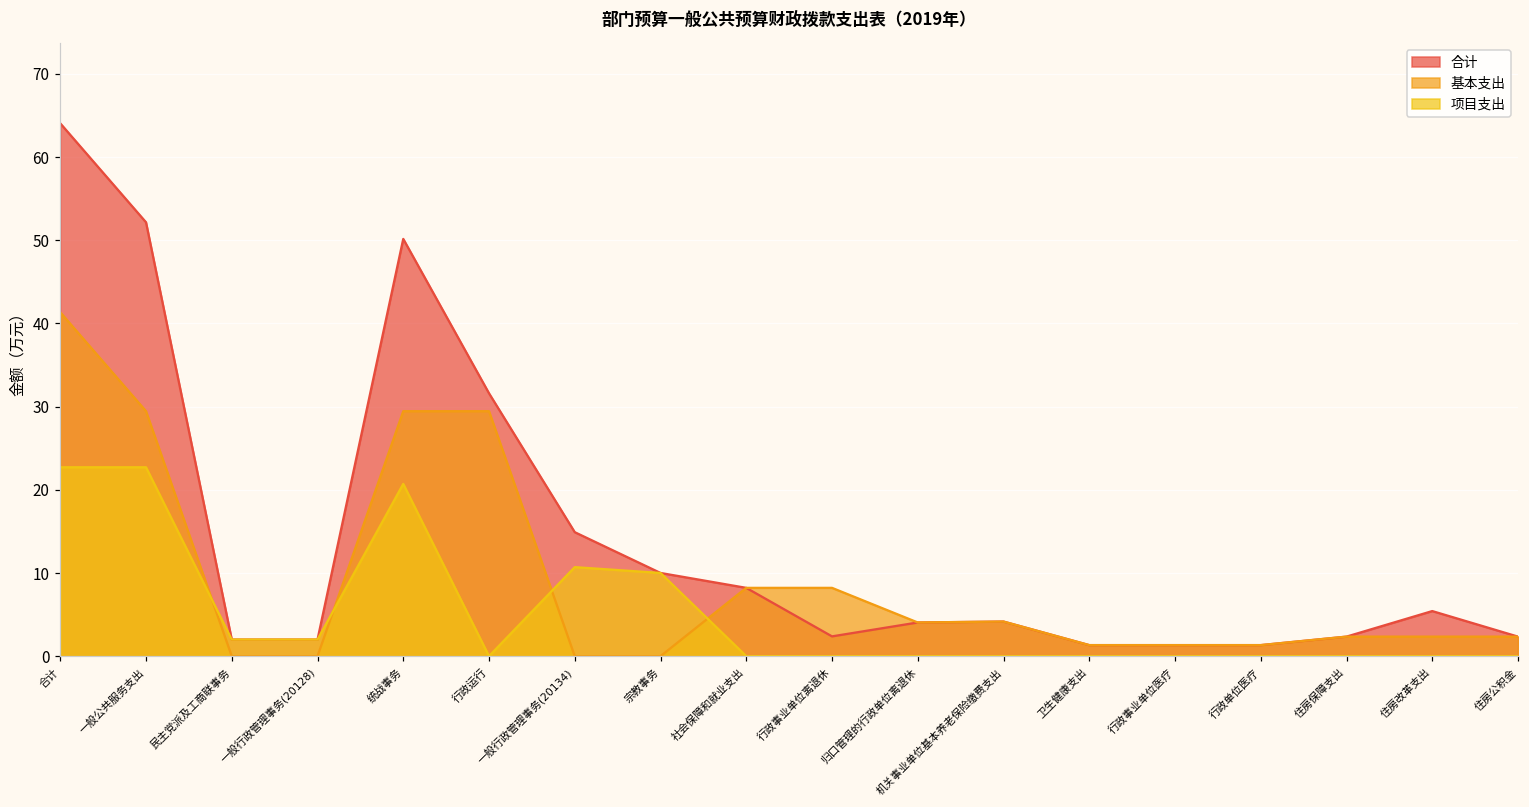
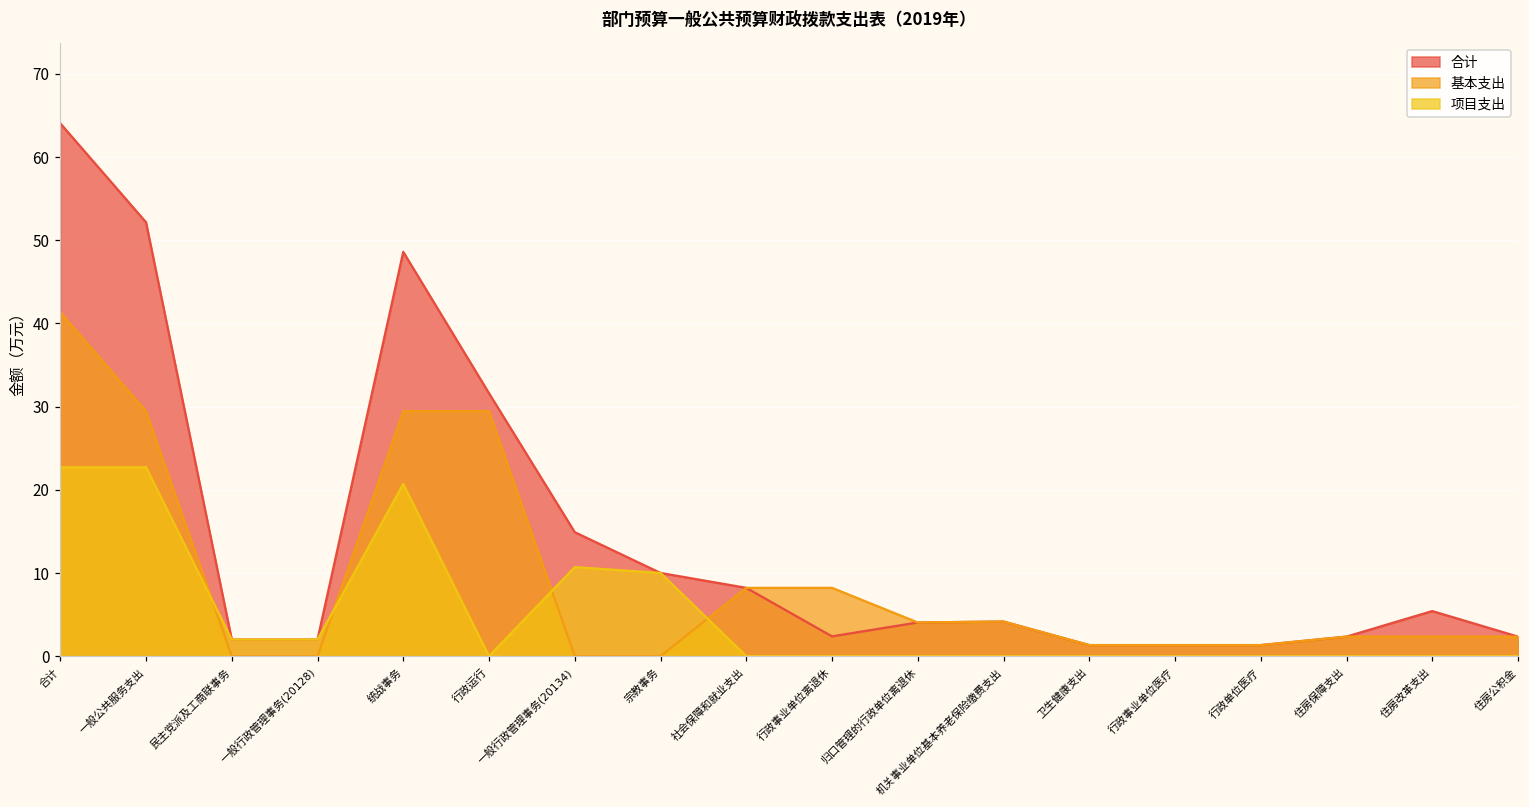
合计, 统战事务: 50 -> 49
